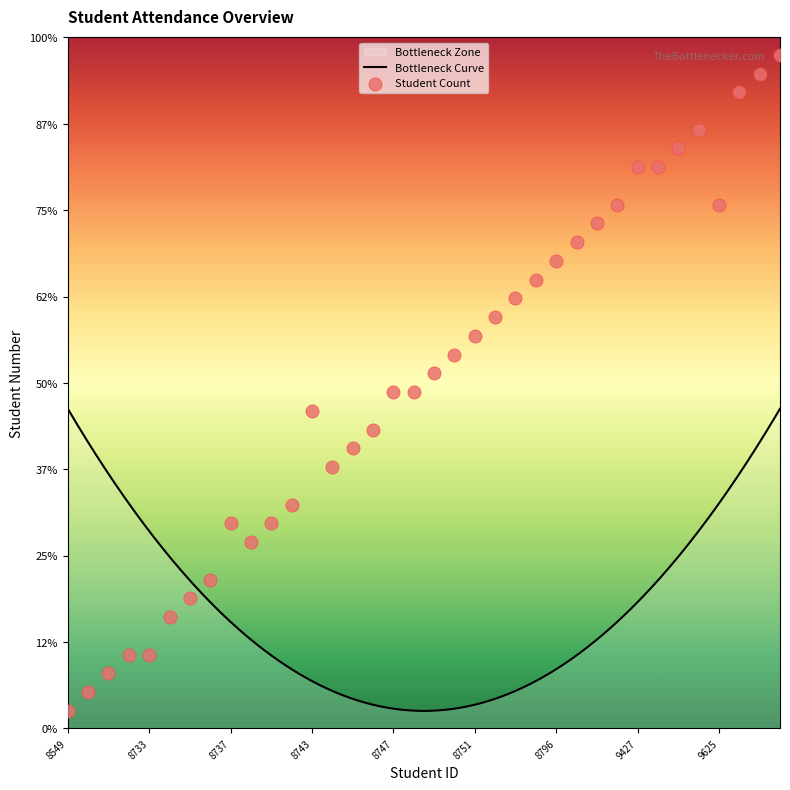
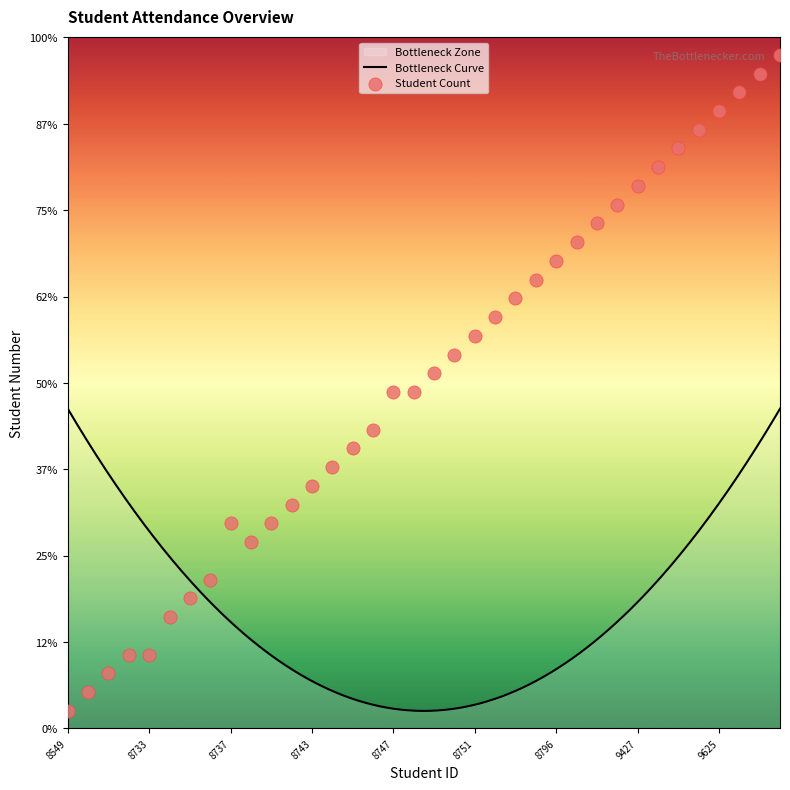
Student Count, 8743: 46% -> 35%
Student Count, 9427: 81% -> 79%
Student Count, 9625: 76% -> 89%
